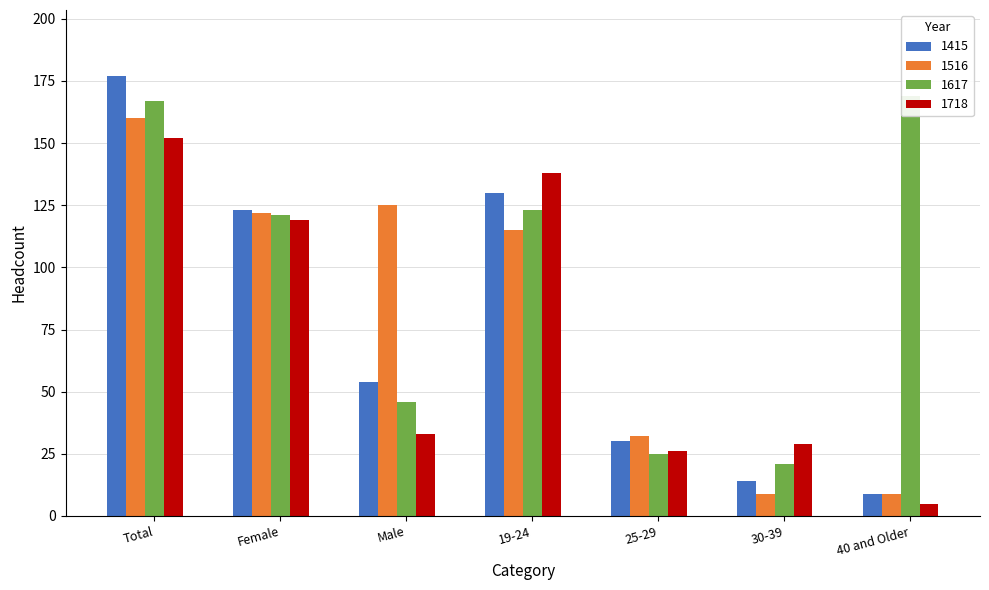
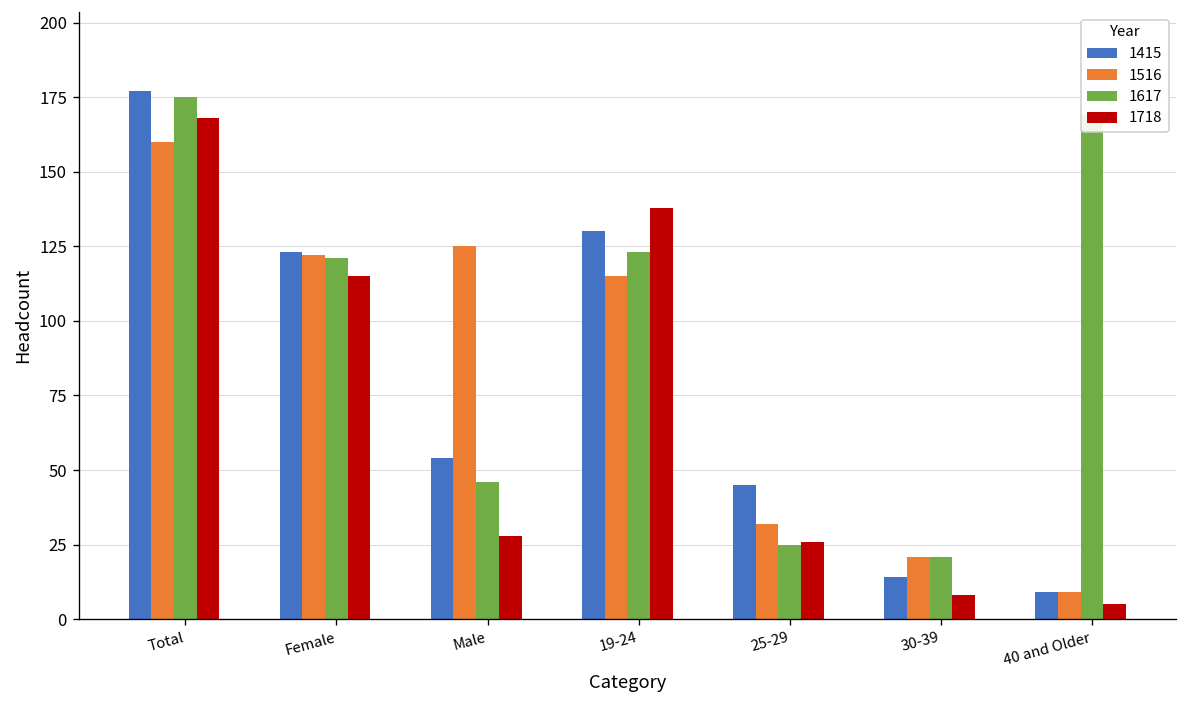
1617, Total: 167 -> 175
1718, Total: 152 -> 168
1718, Female: 119 -> 115
1718, Male: 33 -> 28
1415, 25-29: 30 -> 45
1516, 30-39: 9 -> 21
1718, 30-39: 29 -> 8
